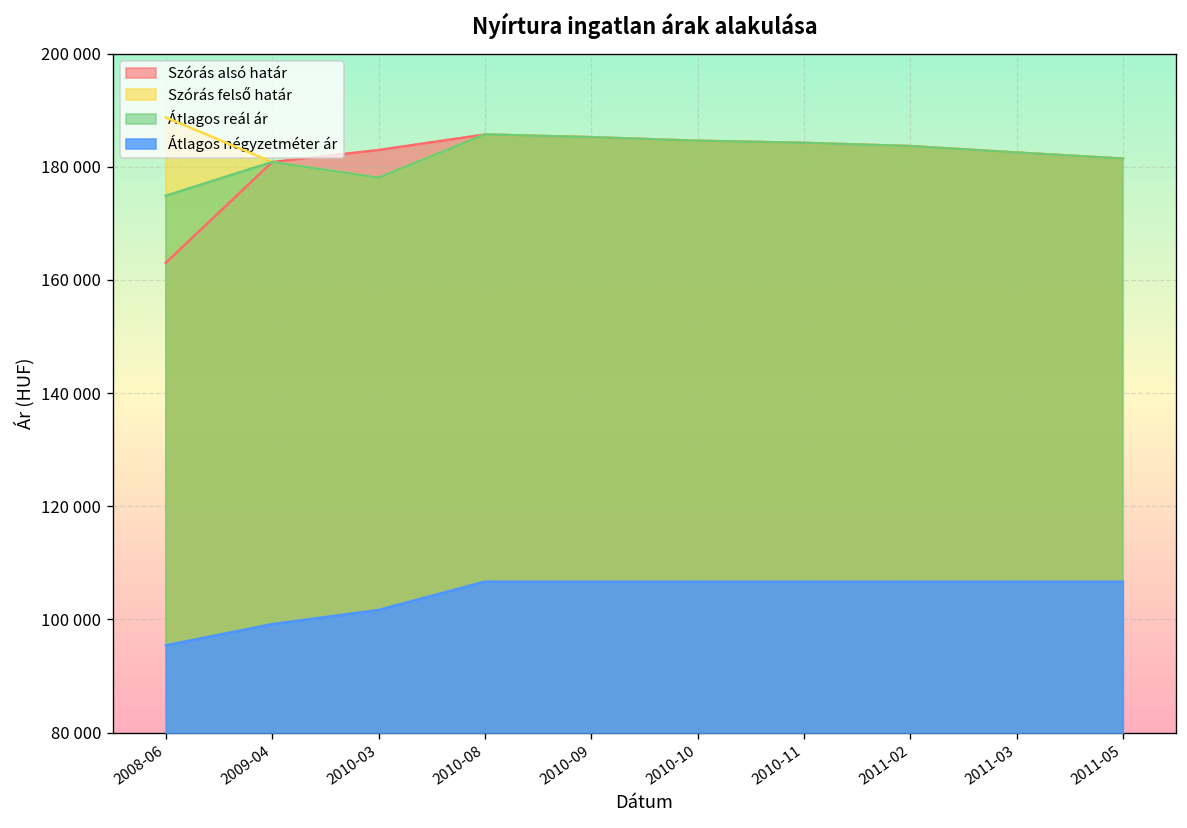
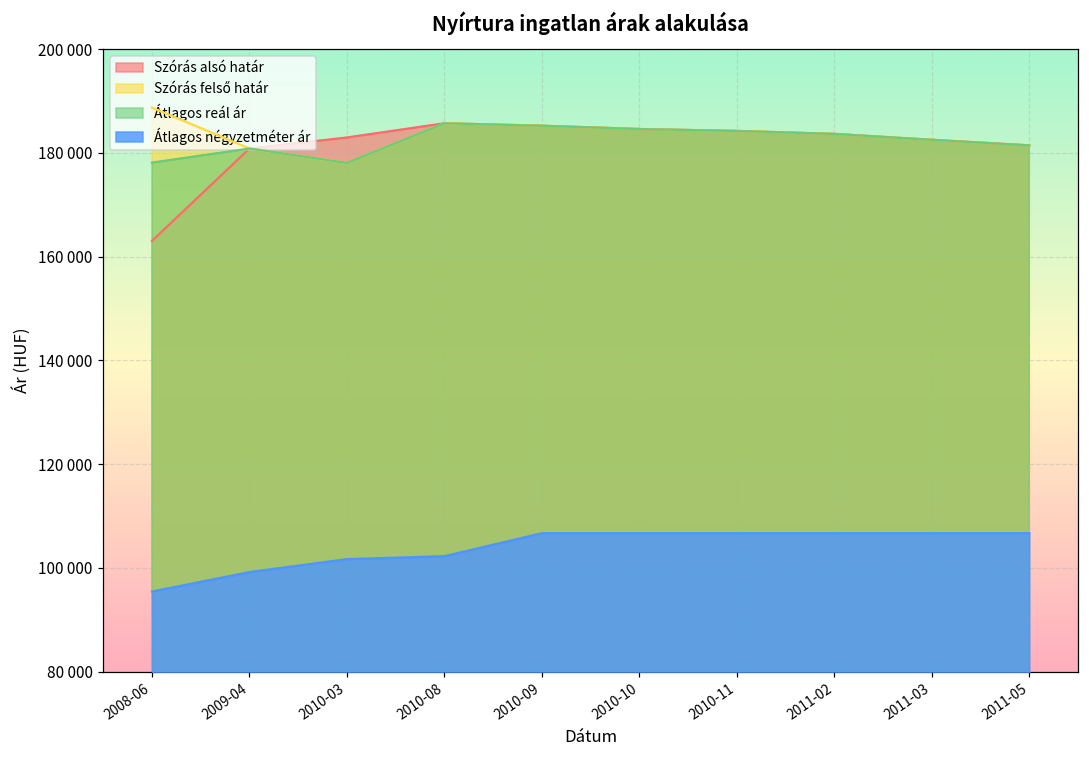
Átlagos reál ár, 2008-06: 175000 -> 178000
Átlagos négyzetméter ár, 2010-08: 107000 -> 102000
